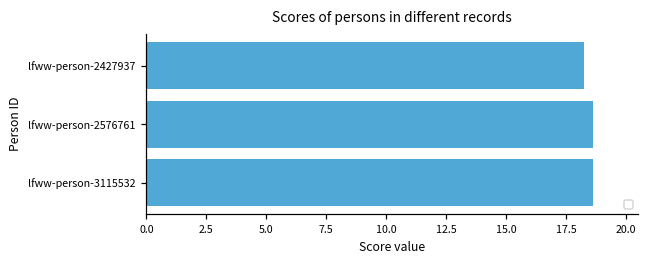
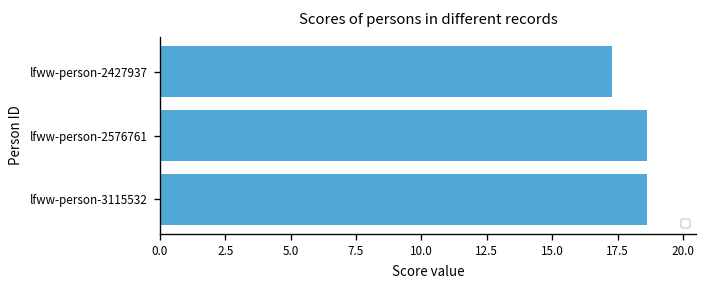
lfww-person-2427937: 18.2 -> 17.3
